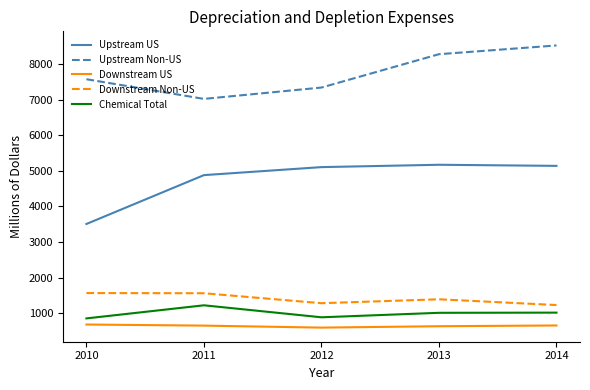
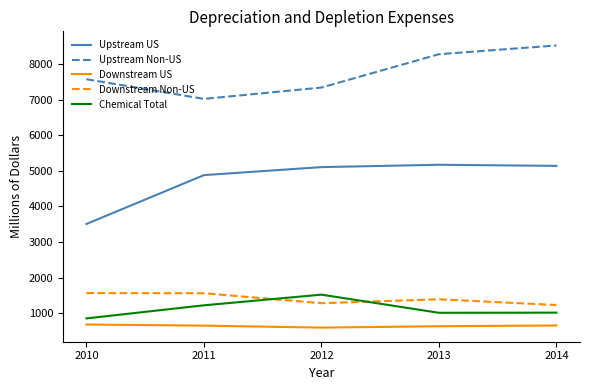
Chemical Total, 2012: 900 -> 1500
